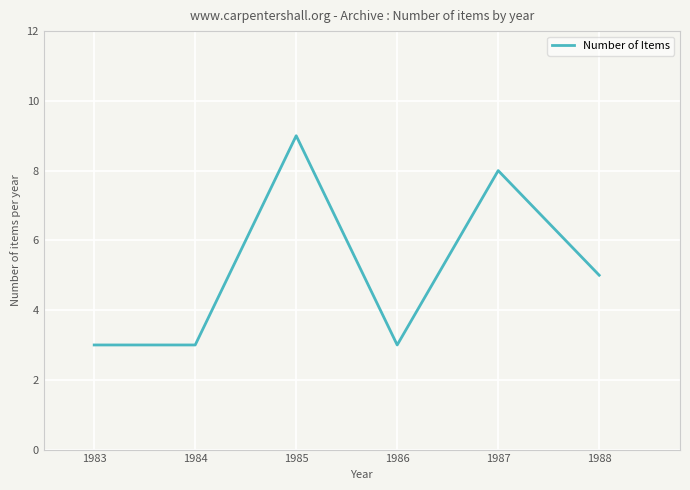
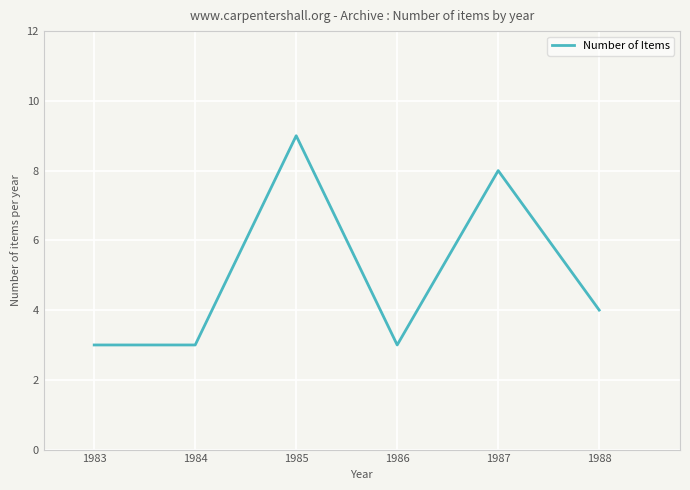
1988: 5 -> 4
